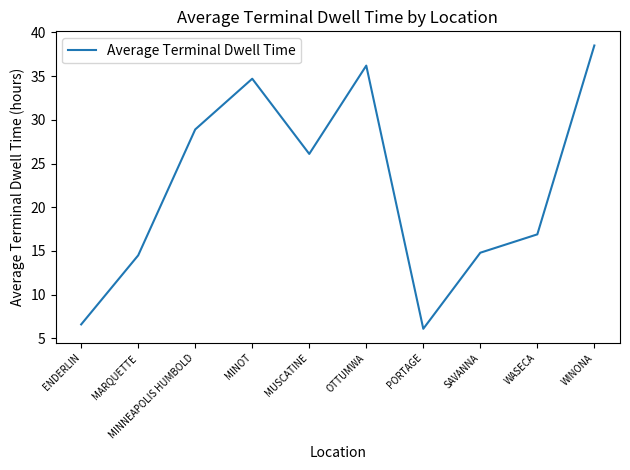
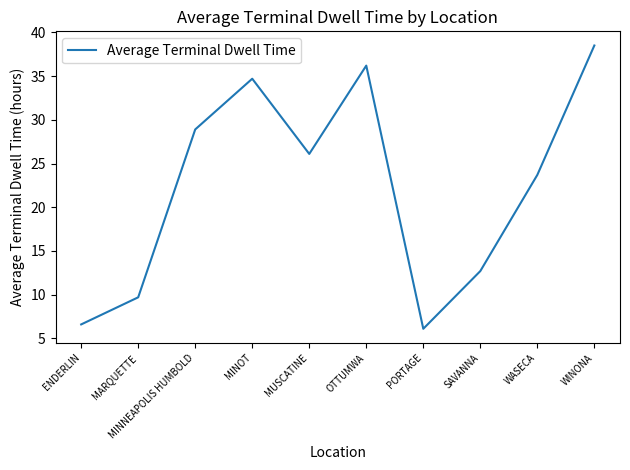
MARQUETTE: 15 -> 10
SAVANNA: 15 -> 13
WASECA: 17 -> 24
